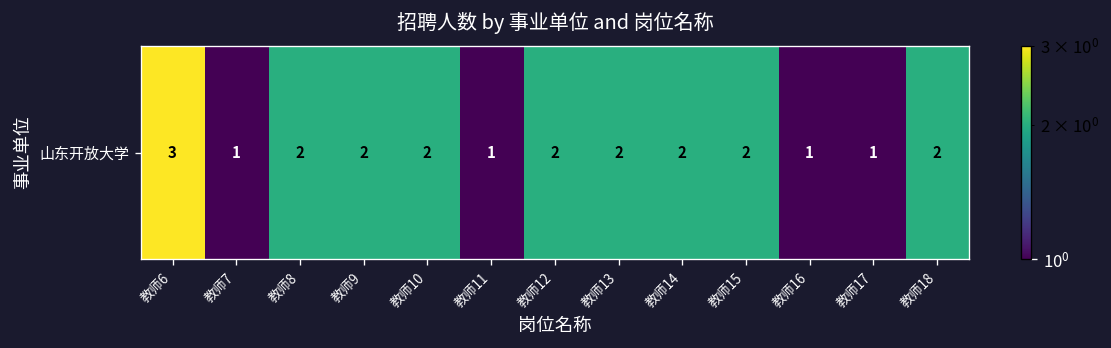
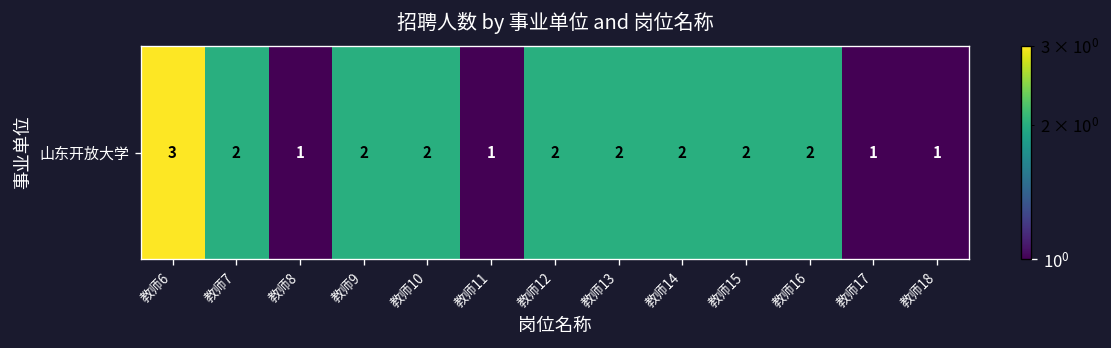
山东开放大学, 教师7: 1 -> 2
山东开放大学, 教师8: 2 -> 1
山东开放大学, 教师16: 1 -> 2
山东开放大学, 教师18: 2 -> 1
